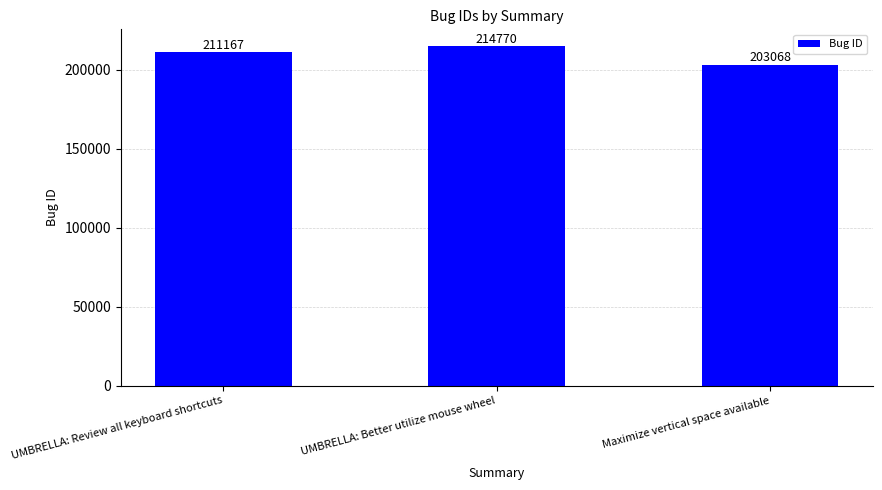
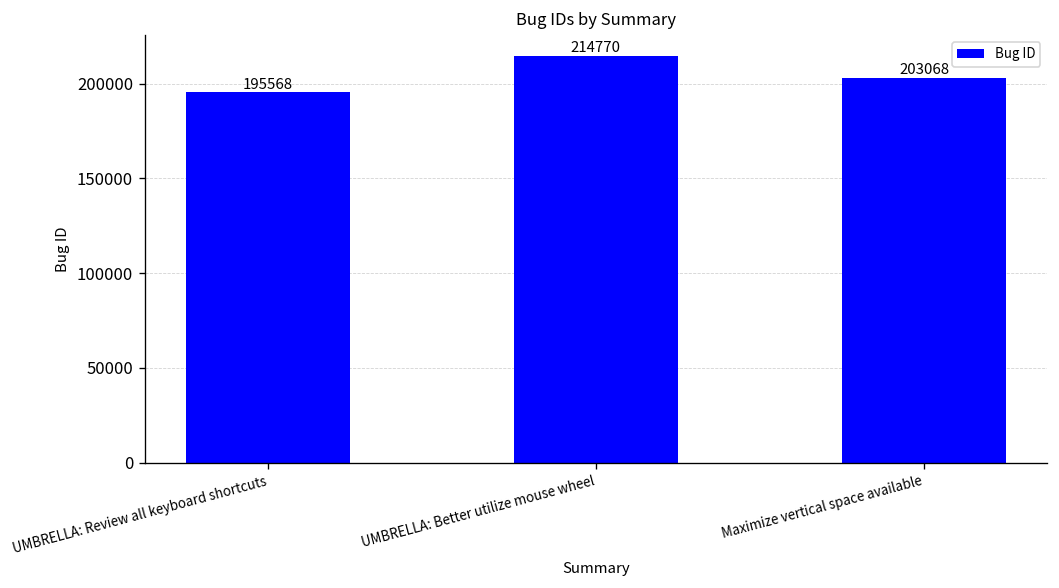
UMBRELLA: Review all keyboard shortcuts: 211167 -> 195568
